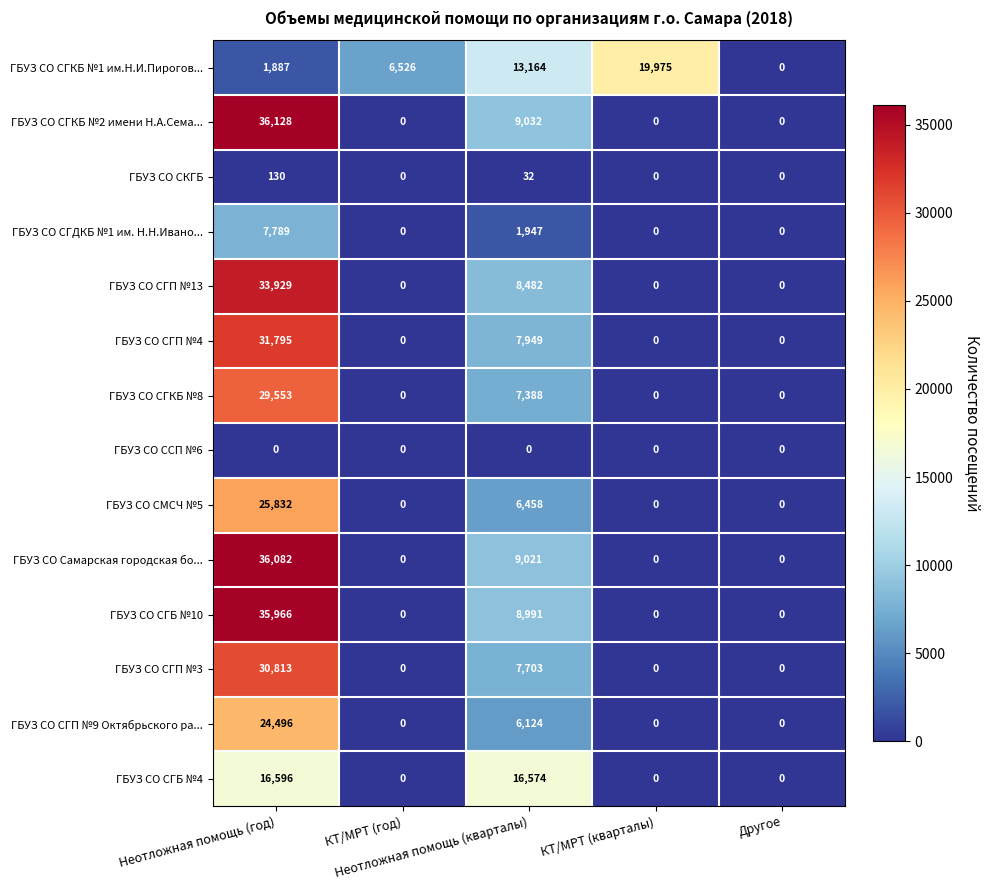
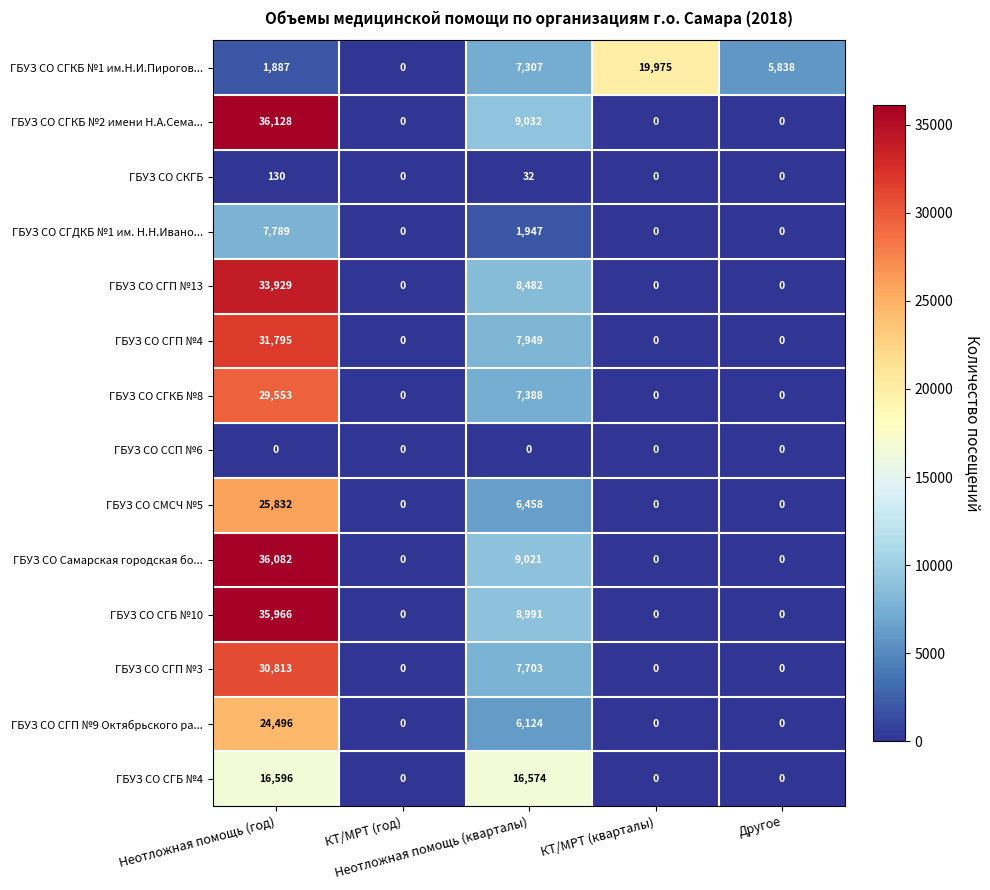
ГБУЗ СО СГКБ №1 им.Н.И.Пирогов..., КТ/МРТ (год): 6,526 -> 0
ГБУЗ СО СГКБ №1 им.Н.И.Пирогов..., Неотложная помощь (кварталы): 13,164 -> 7,307
ГБУЗ СО СГКБ №1 им.Н.И.Пирогов..., Другое: 0 -> 5,838
